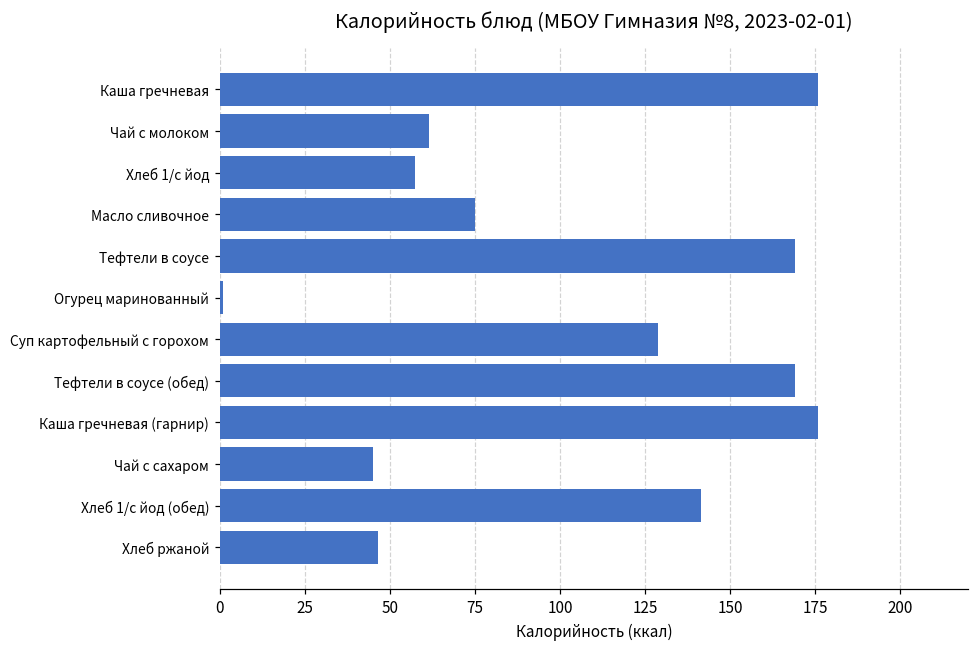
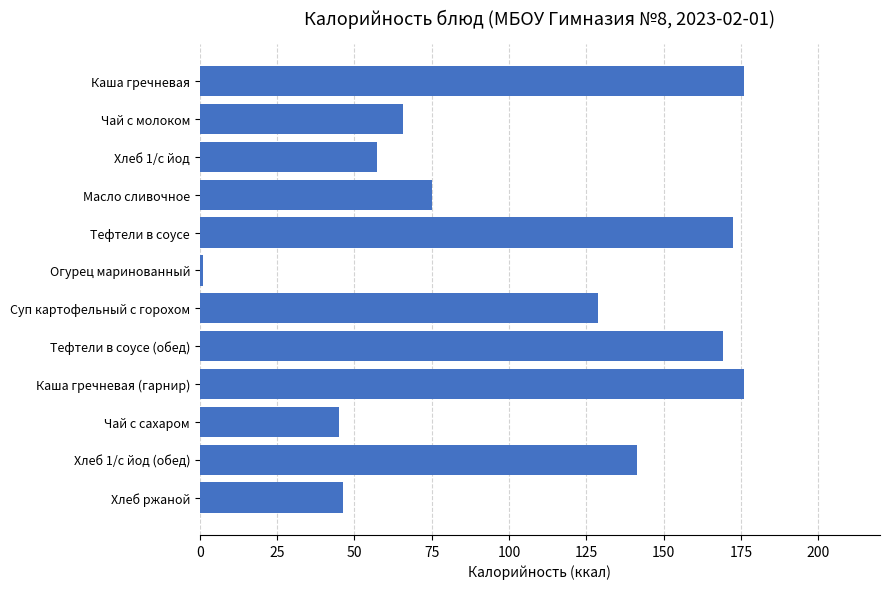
Чай с молоком: 62 -> 66
Тефтели в соусе: 169 -> 172
